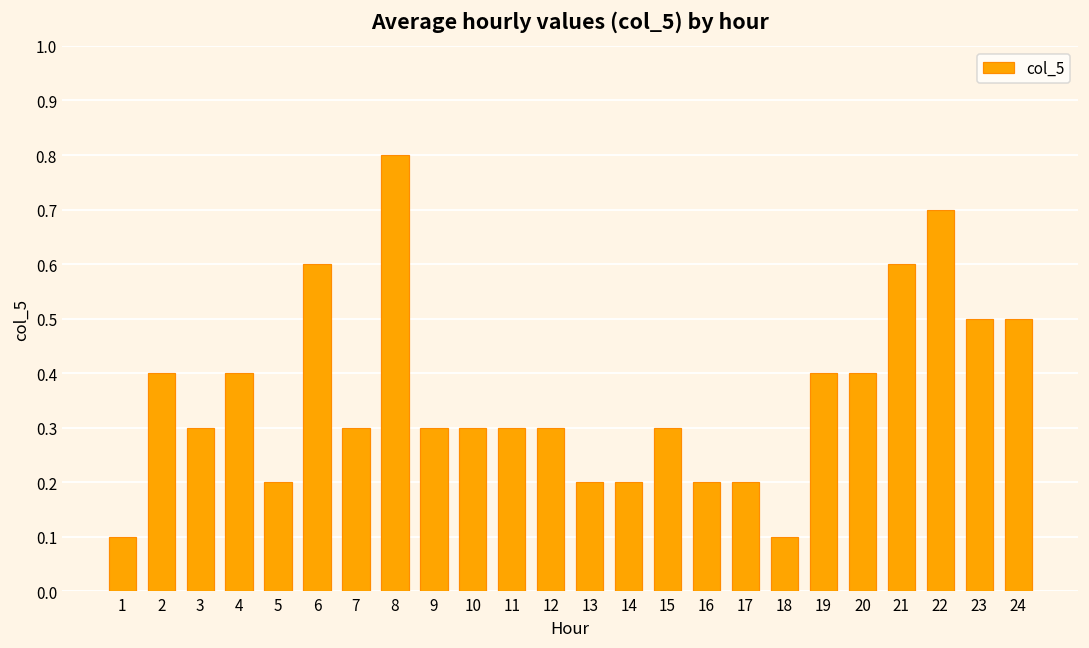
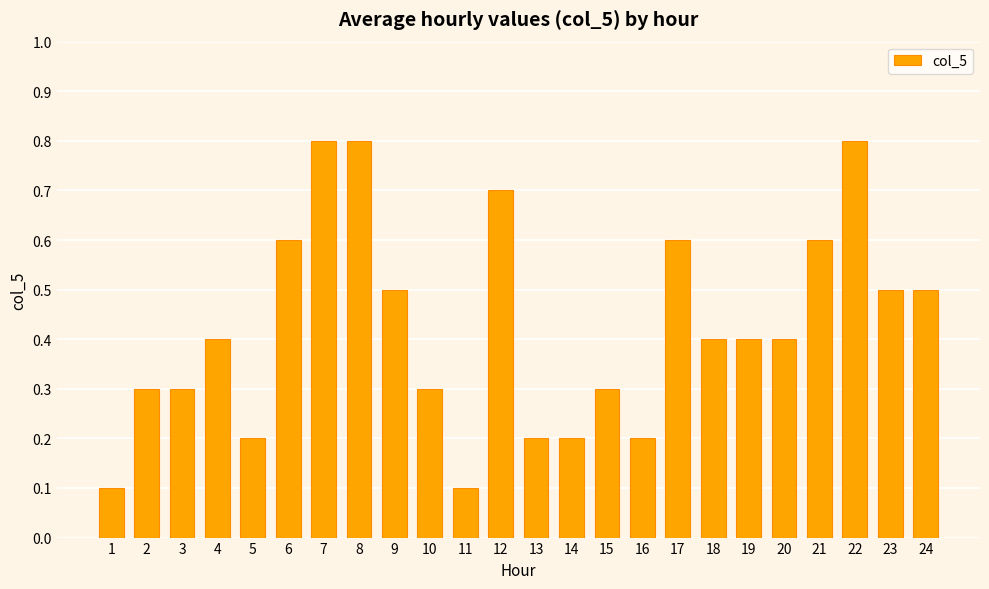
2: 0.4 -> 0.3
7: 0.3 -> 0.8
9: 0.3 -> 0.5
11: 0.3 -> 0.1
12: 0.3 -> 0.7
17: 0.2 -> 0.6
18: 0.1 -> 0.4
22: 0.7 -> 0.8
